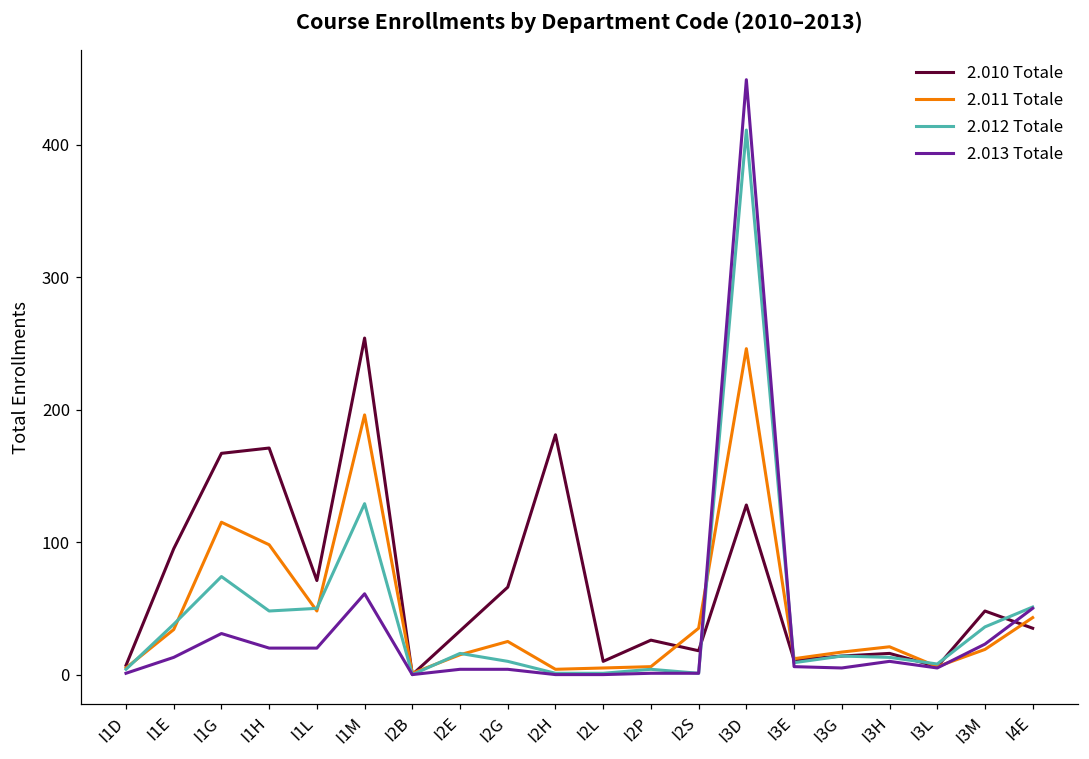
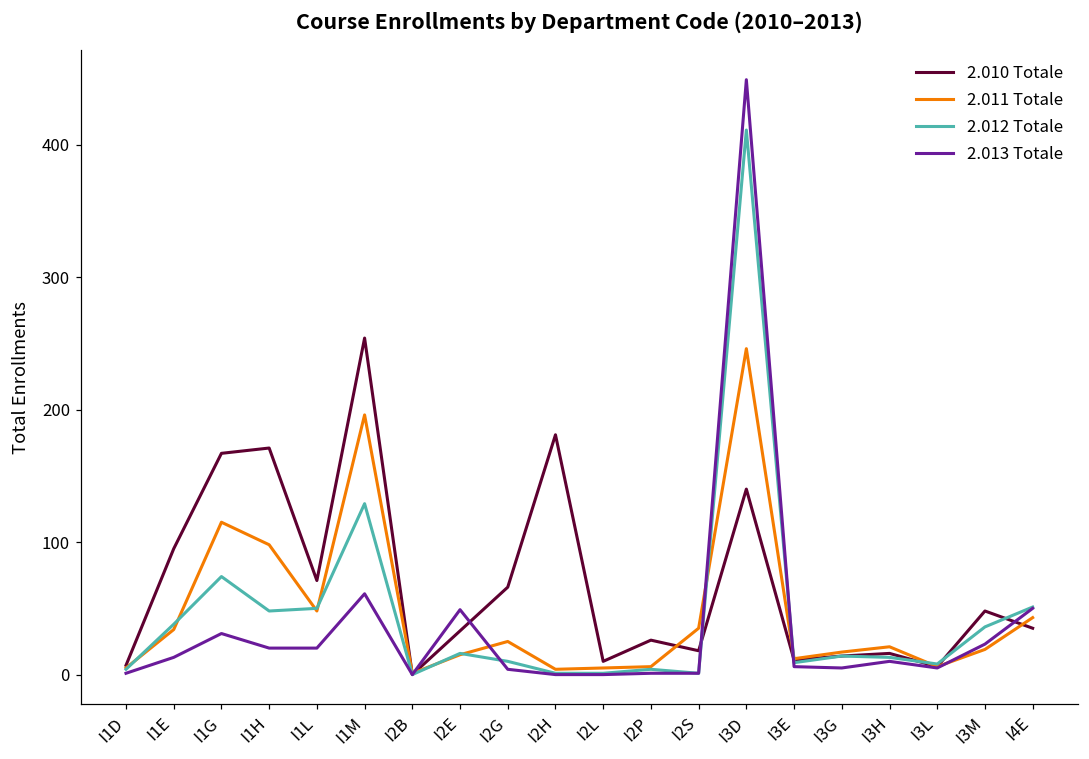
2.013 Totale, I2E: 4 -> 49
2.010 Totale, I3D: 128 -> 140
